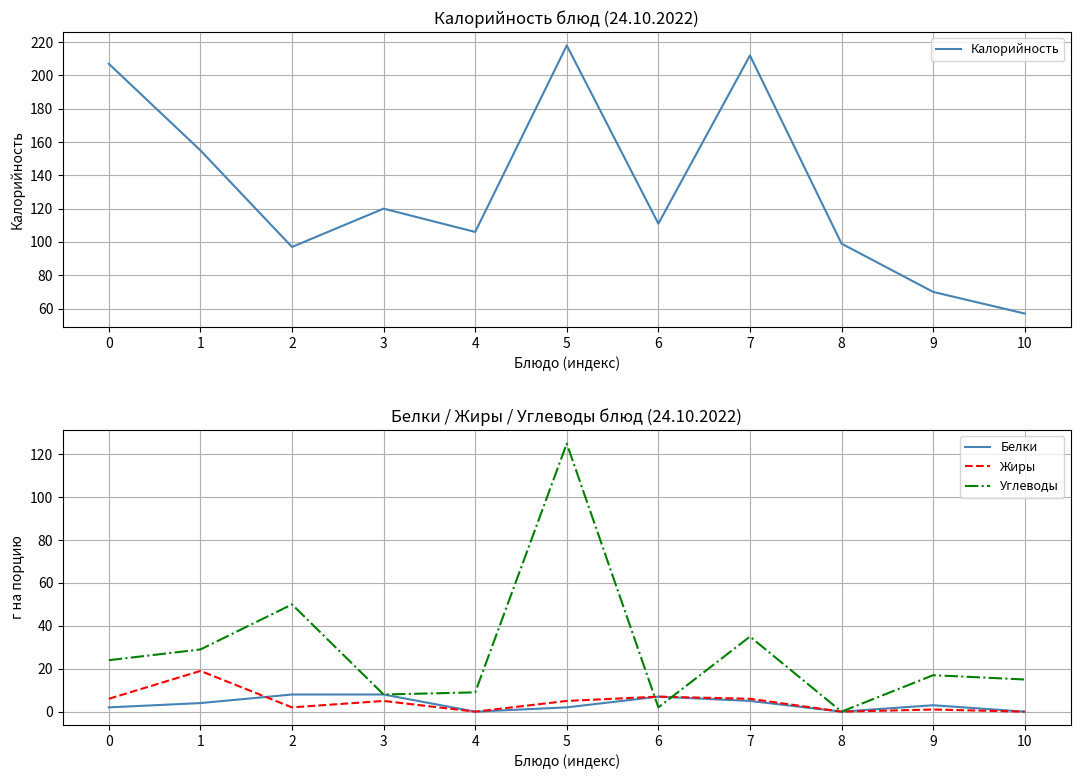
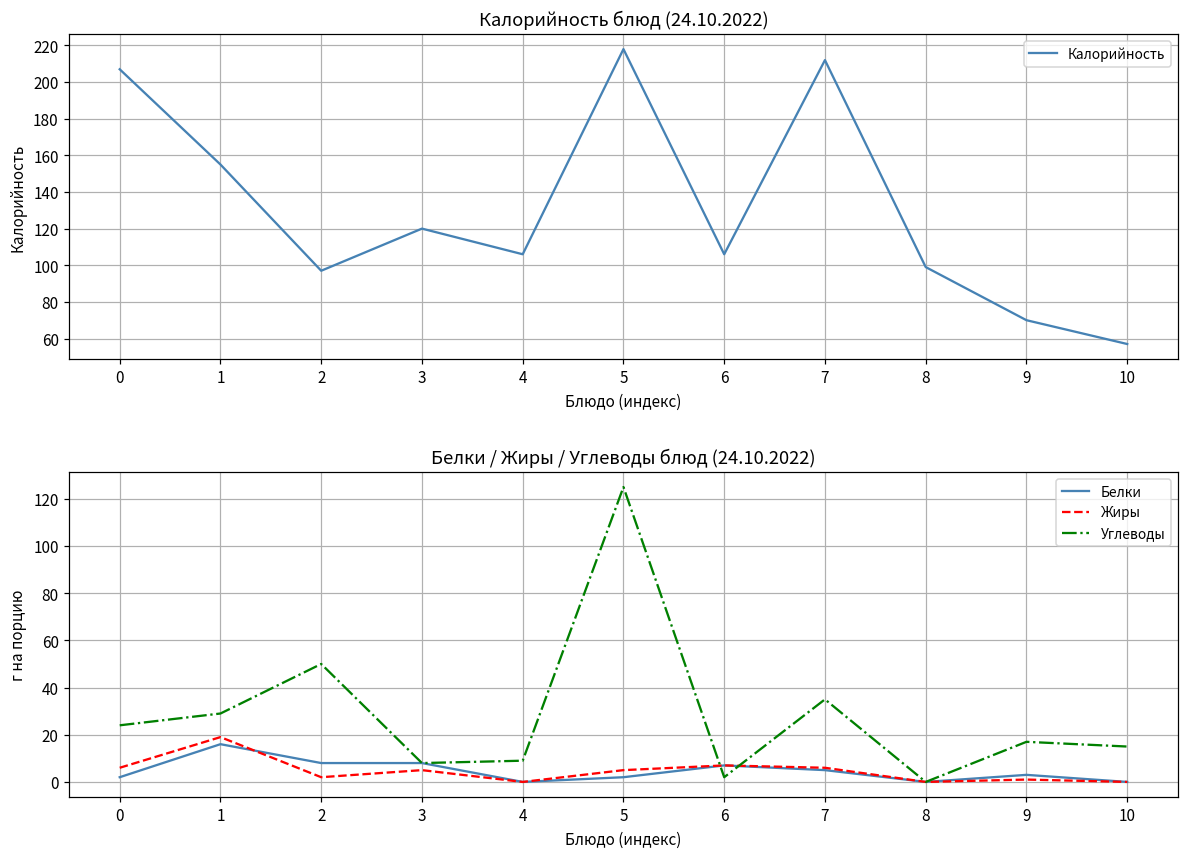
Калорийность блюд (24.10.2022), 6: 111 -> 106
Белки / Жиры / Углеводы блюд (24.10.2022), Белки, 1: 4 -> 16
